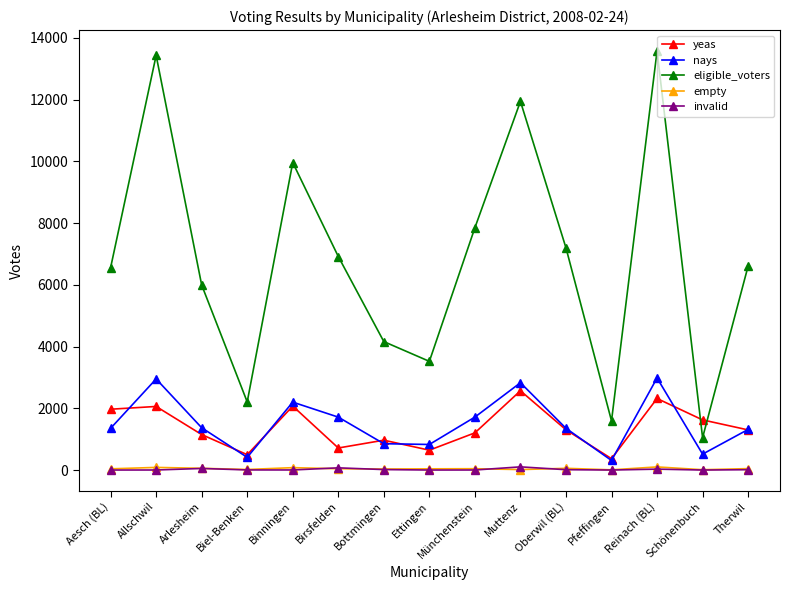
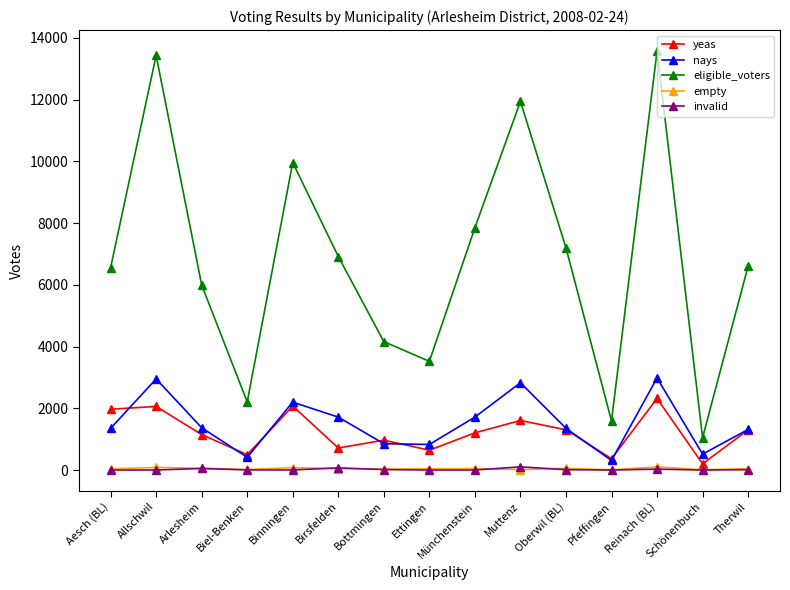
yeas, Muttenz: 2600 -> 1600
yeas, Schönenbuch: 1600 -> 200
